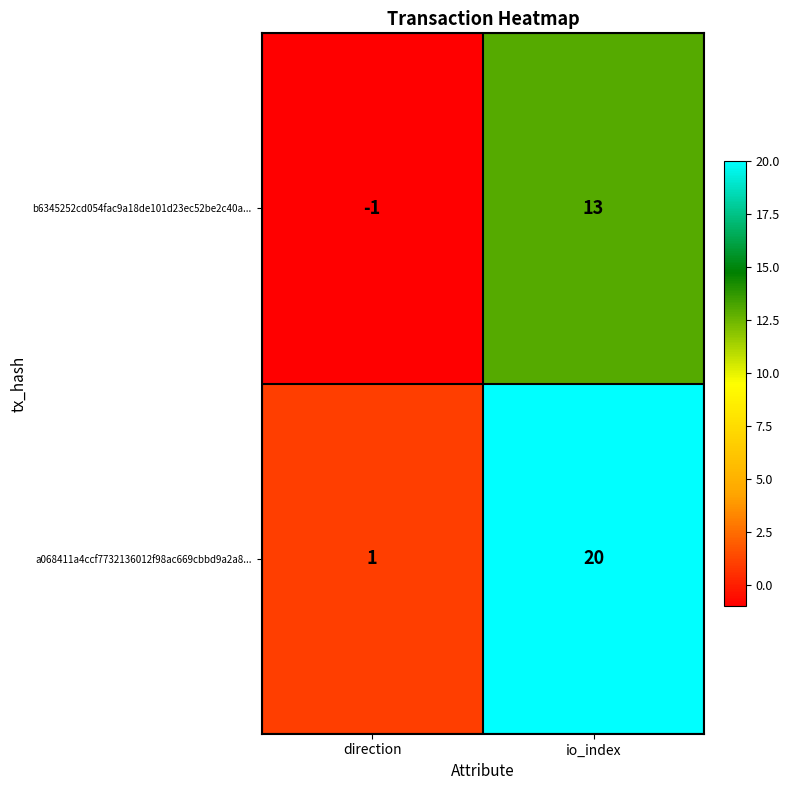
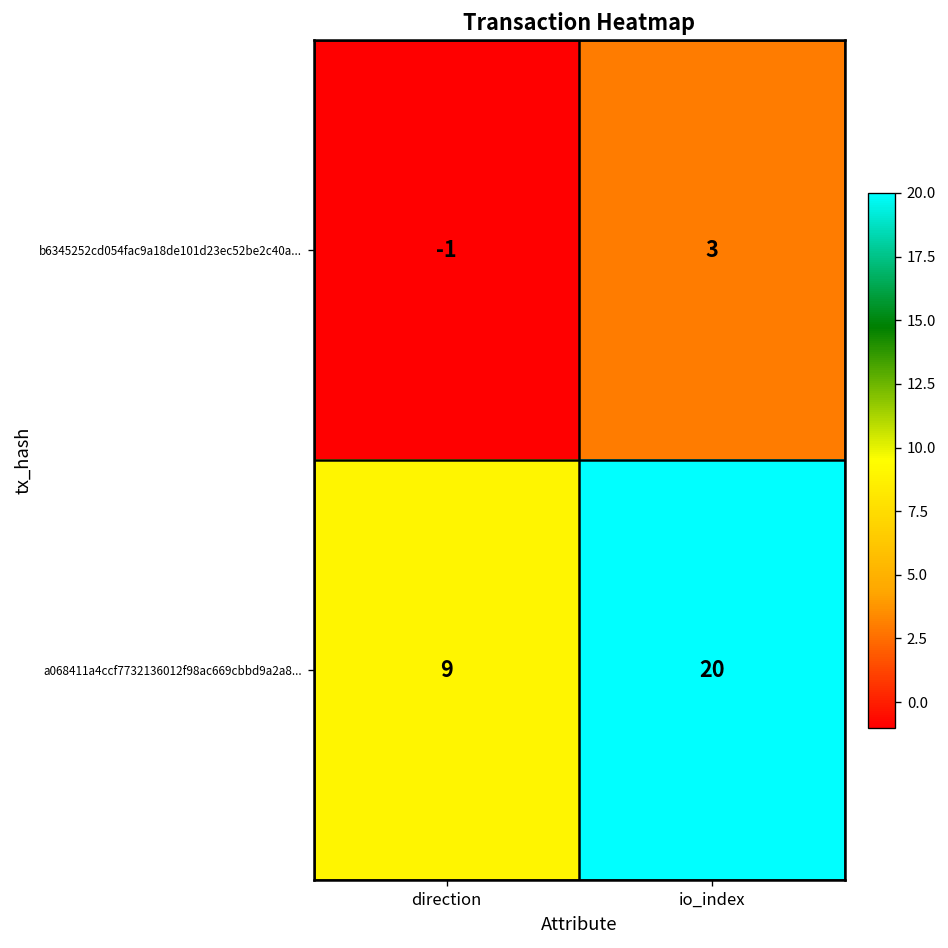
b6345252cd054fac9a18de101d23ec52be2c40a..., io_index: 13 -> 3
a068411a4ccf7732136012f98ac669cbbd9a2a8..., direction: 1 -> 9
